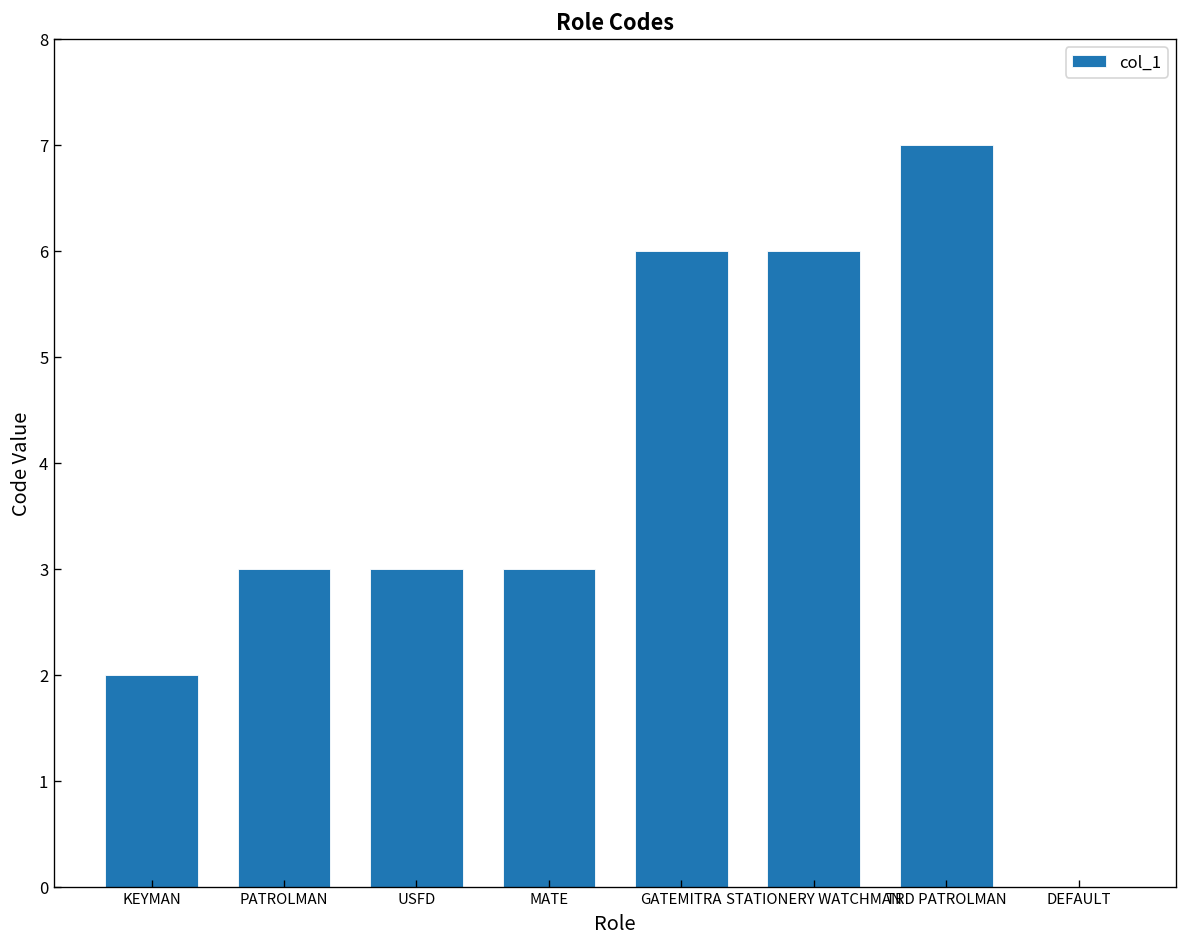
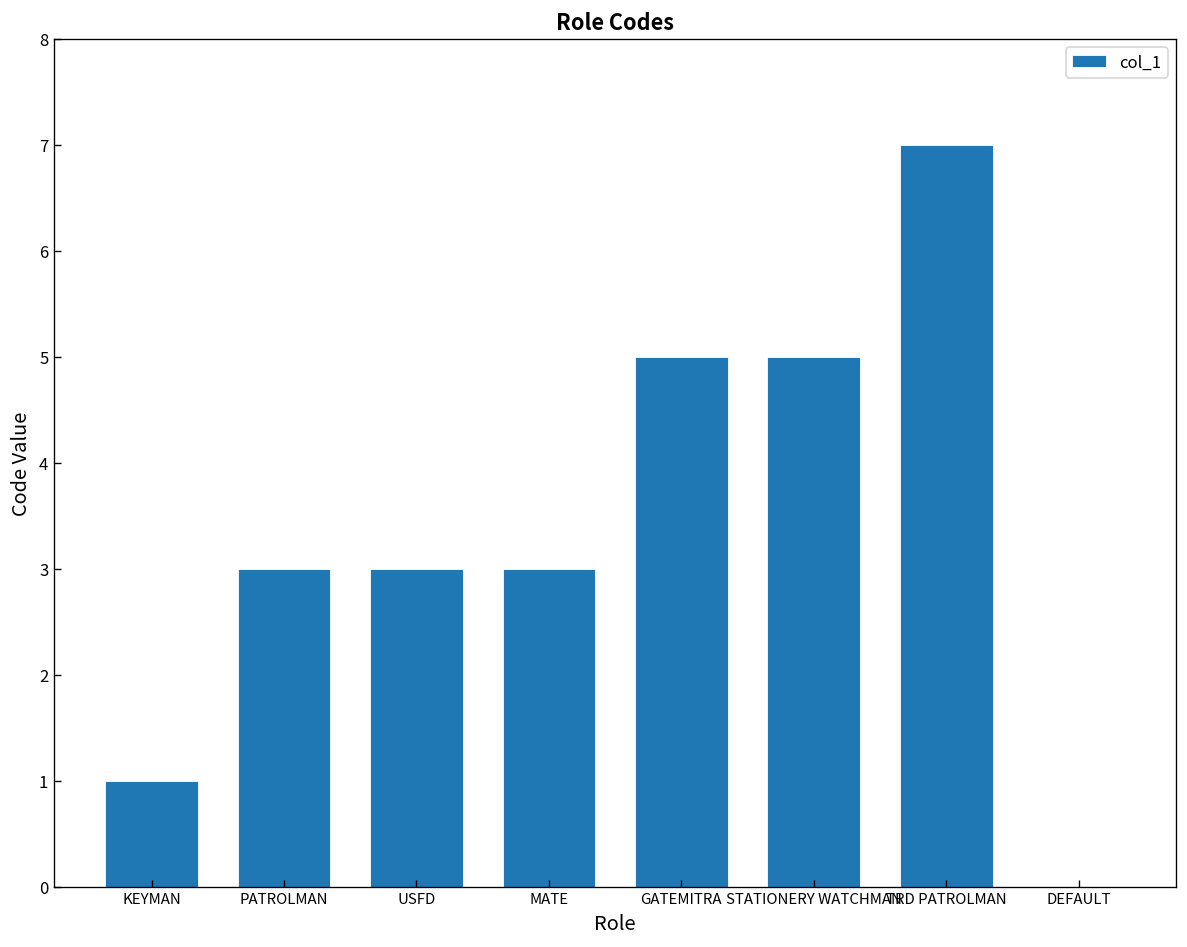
KEYMAN: 2 -> 1
GATEMITRA: 6 -> 5
STATIONERY WATCHMAN: 6 -> 5
